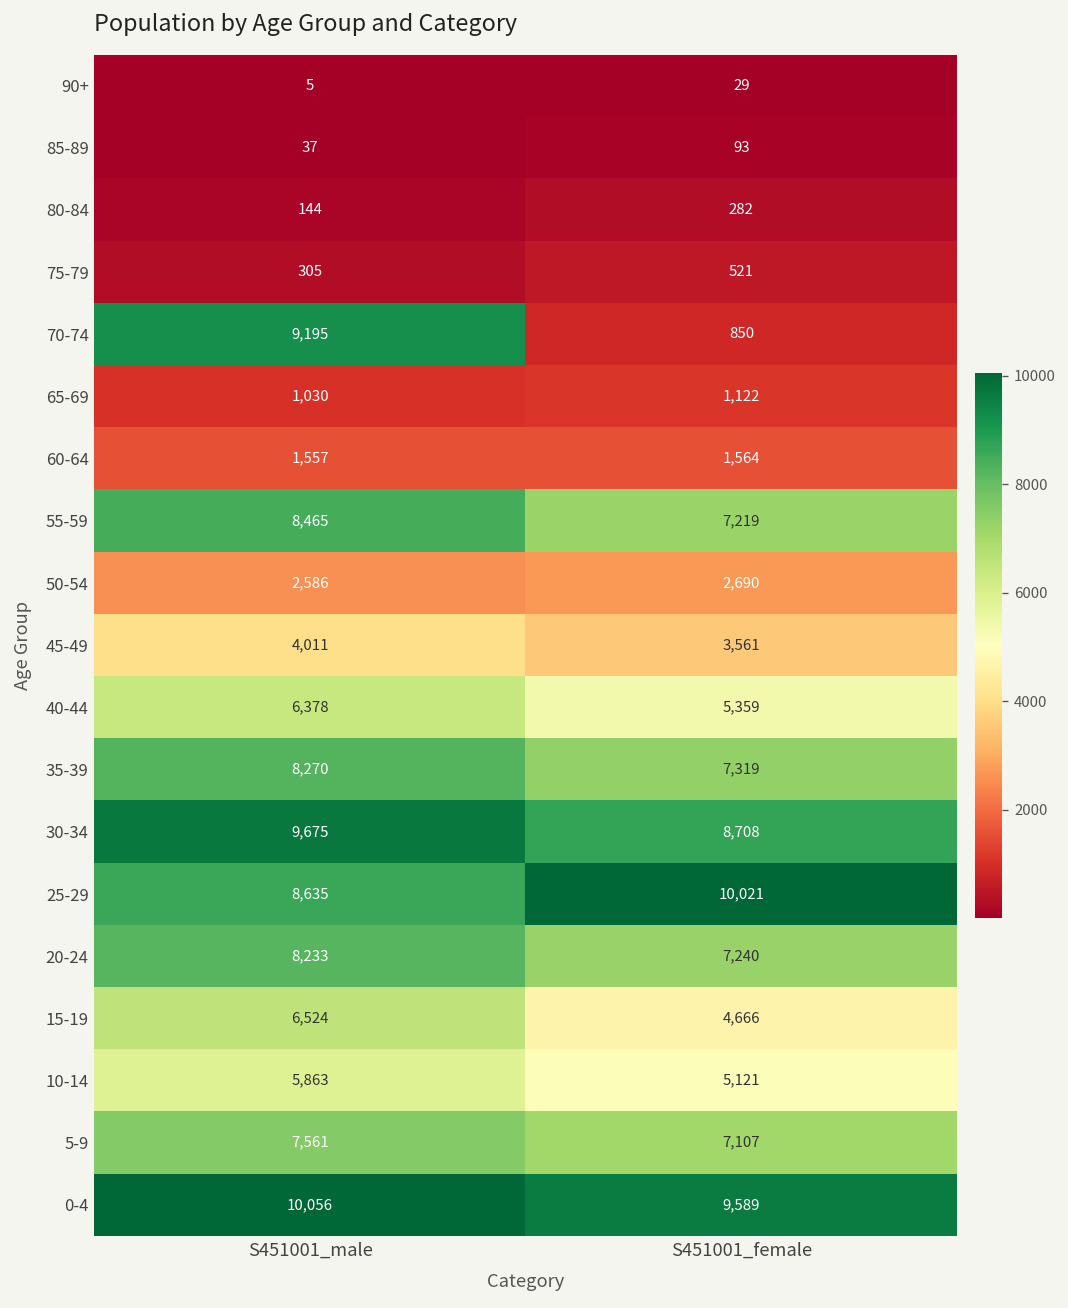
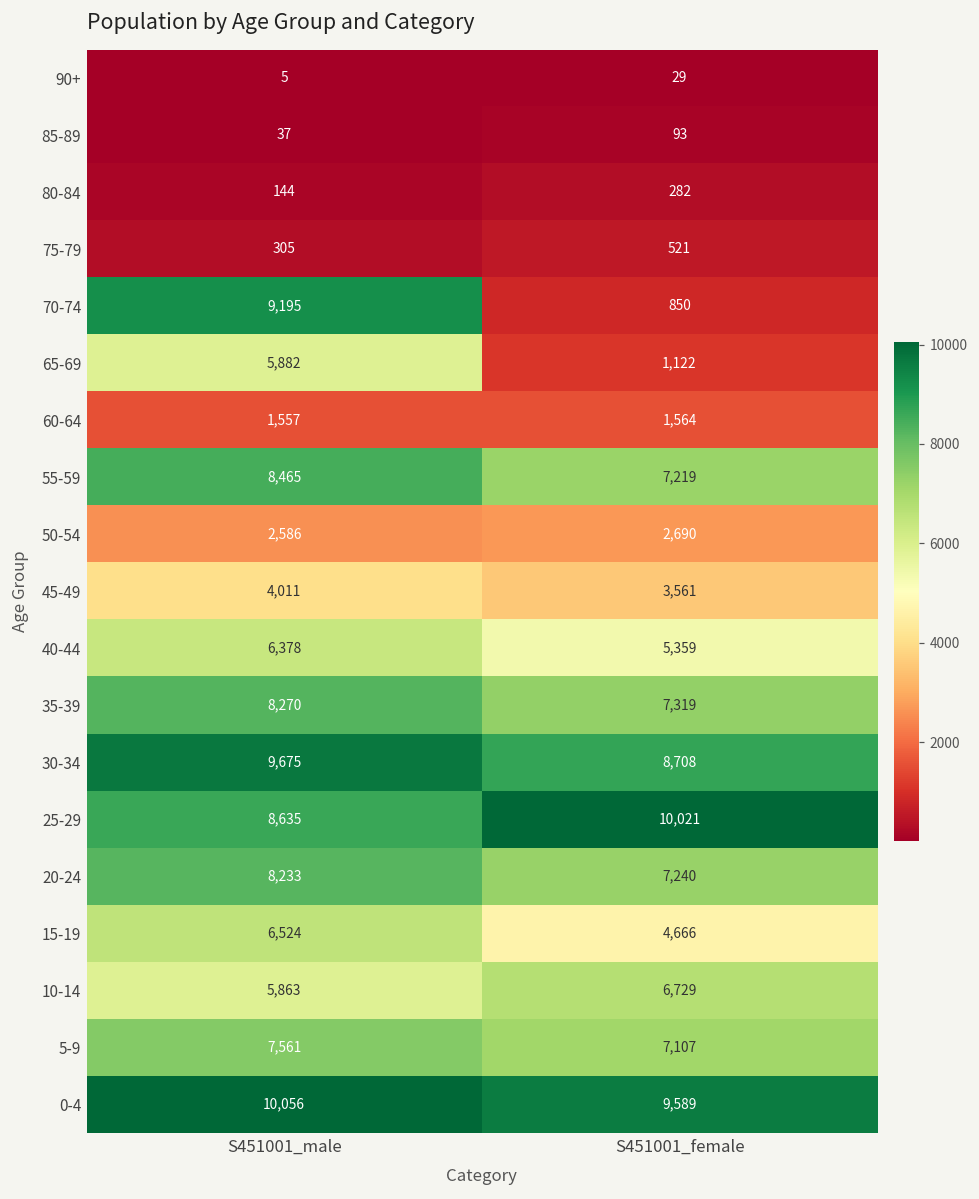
65-69, S451001_male: 1,030 -> 5,882
10-14, S451001_female: 5,121 -> 6,729
